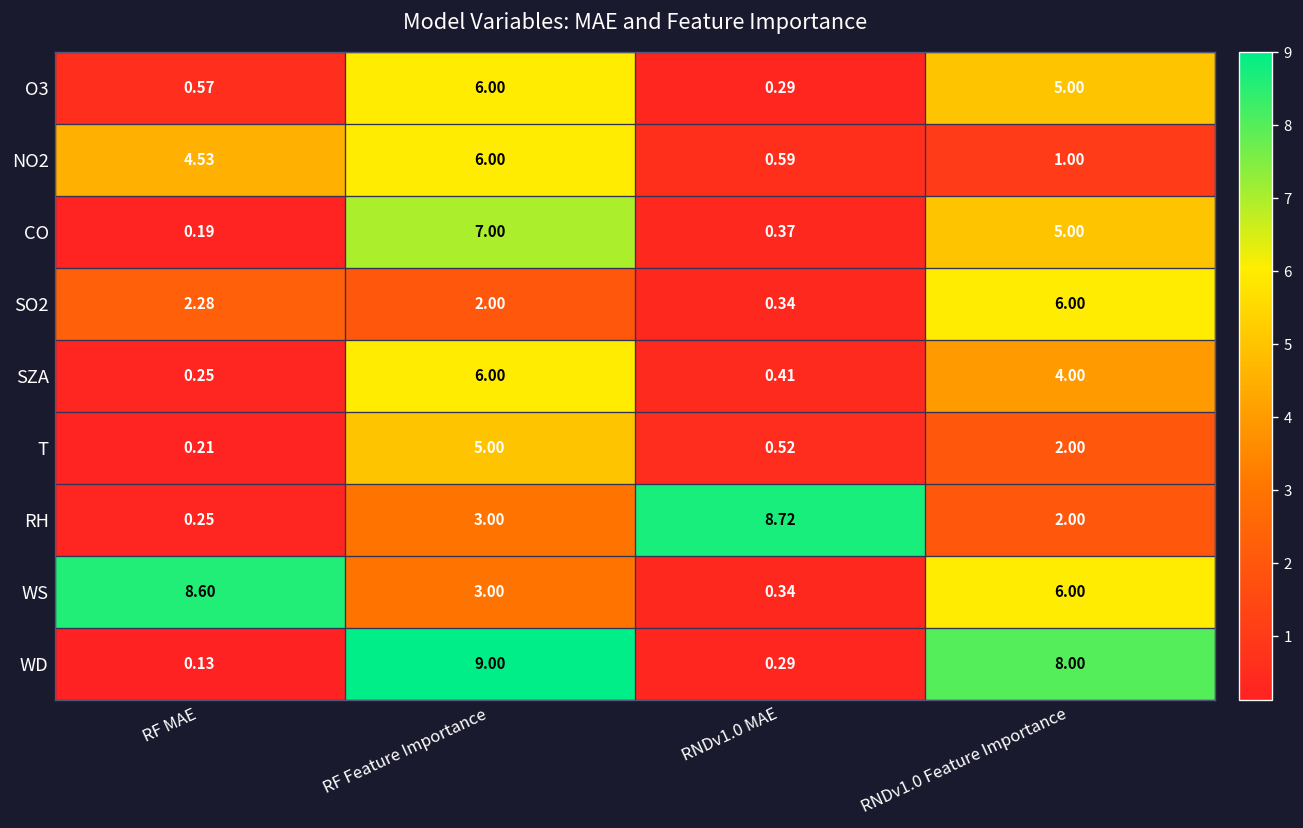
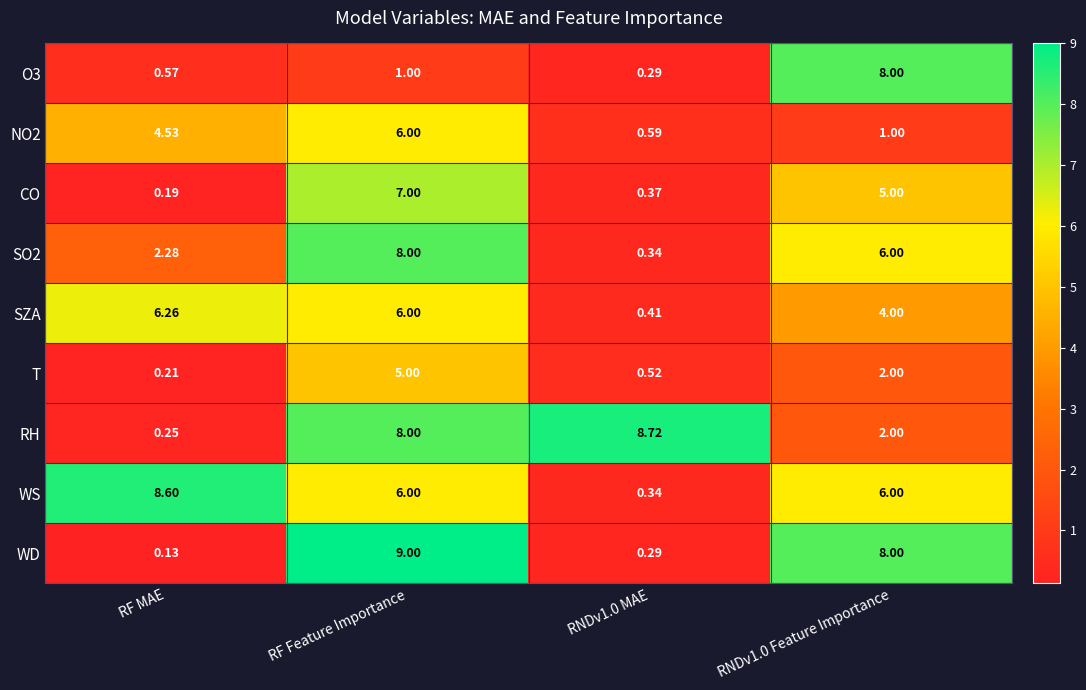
O3, RF Feature Importance: 6.00 -> 1.00
O3, RNDv1.0 Feature Importance: 5.00 -> 8.00
SO2, RF Feature Importance: 2.00 -> 8.00
SZA, RF MAE: 0.25 -> 6.26
RH, RF Feature Importance: 3.00 -> 8.00
WS, RF Feature Importance: 3.00 -> 6.00
